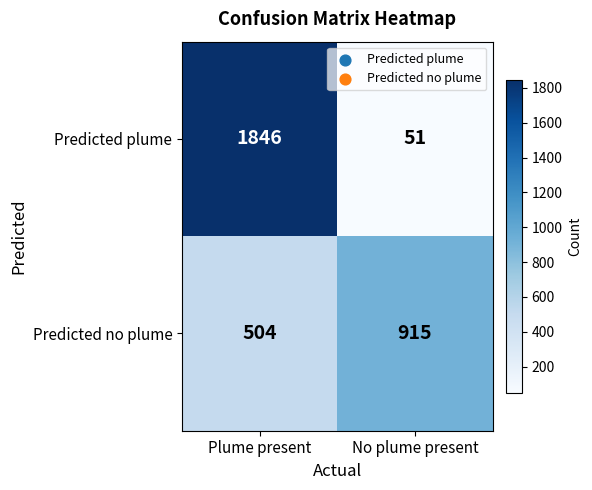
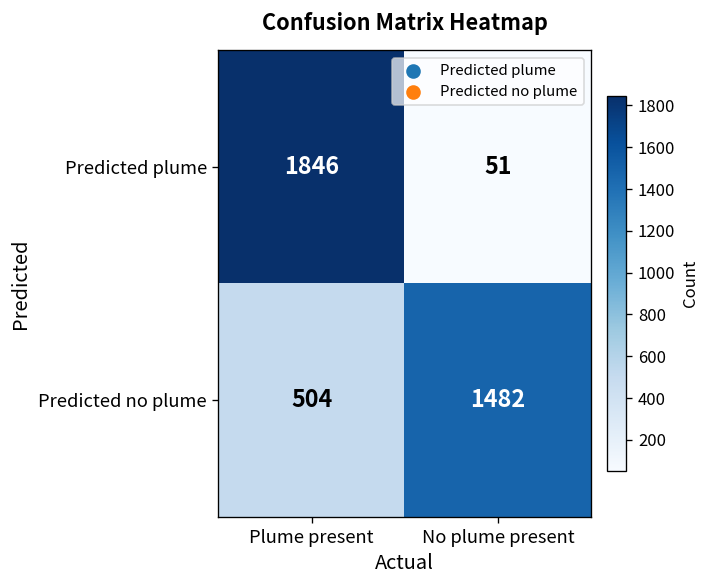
Predicted no plume, No plume present: 915 -> 1482
